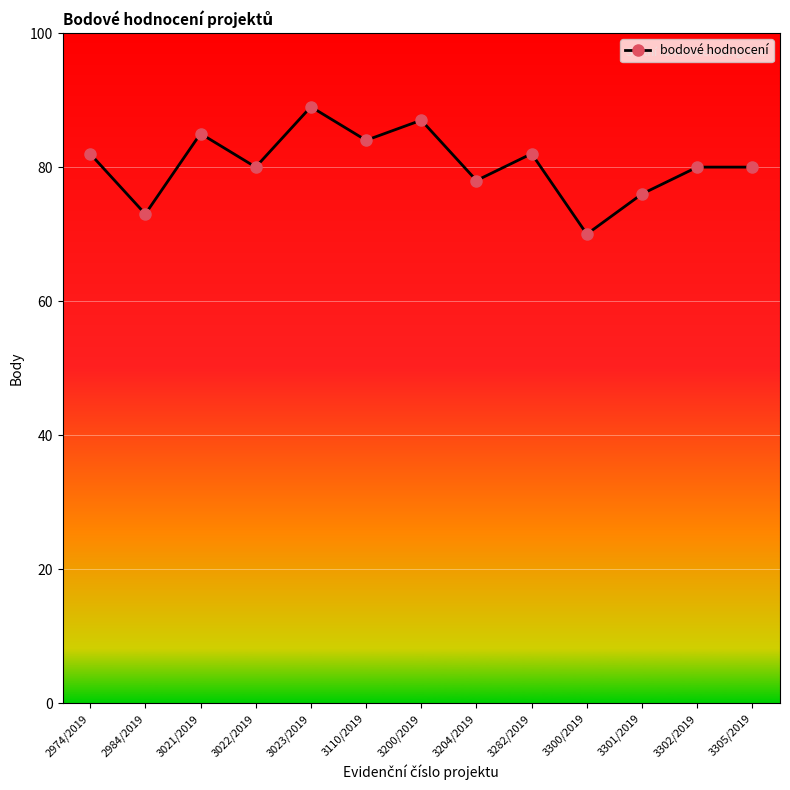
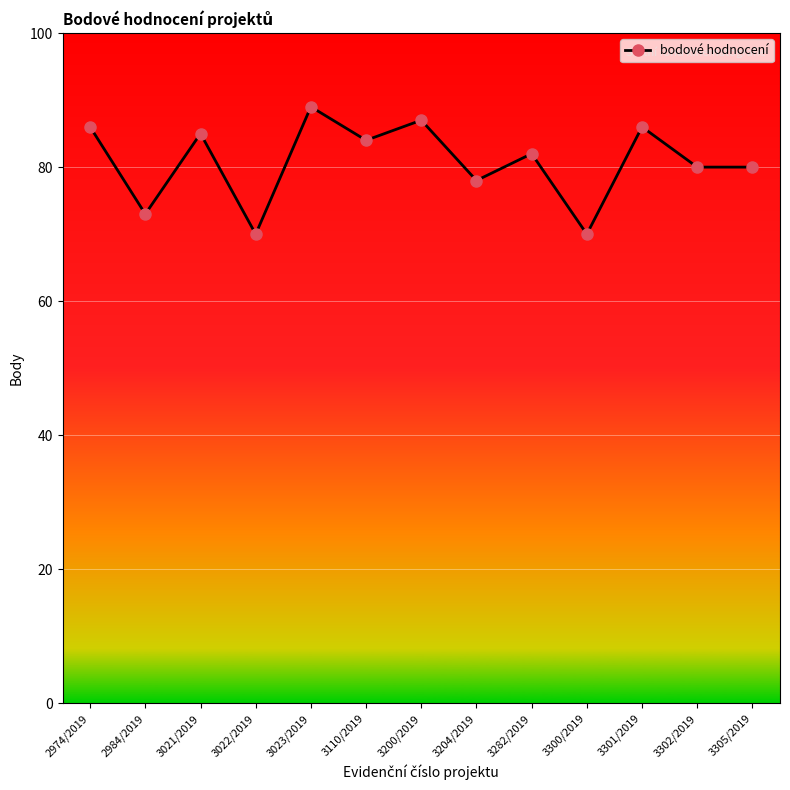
2974/2019: 82 -> 86
3022/2019: 80 -> 70
3301/2019: 76 -> 86
